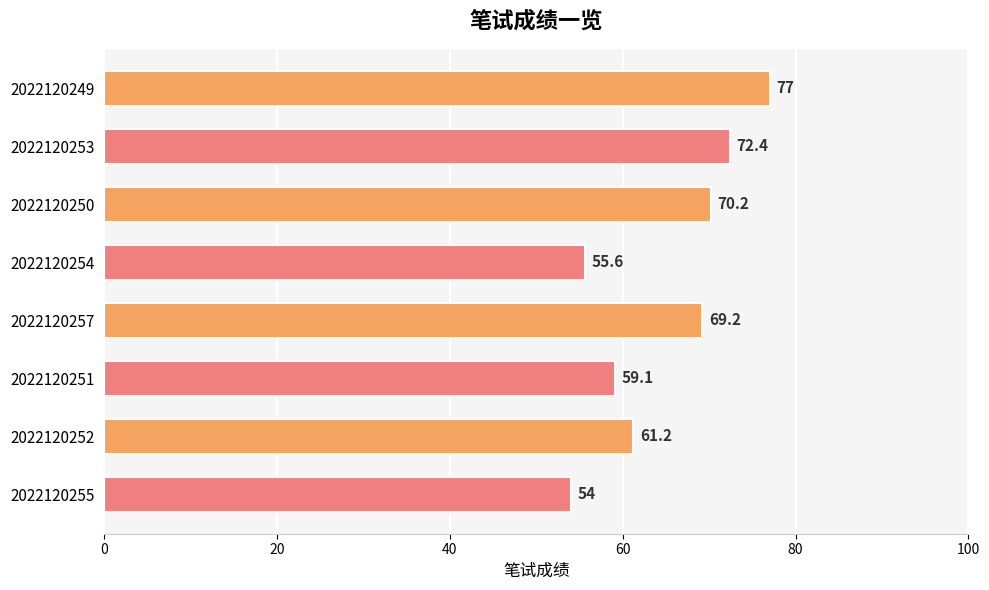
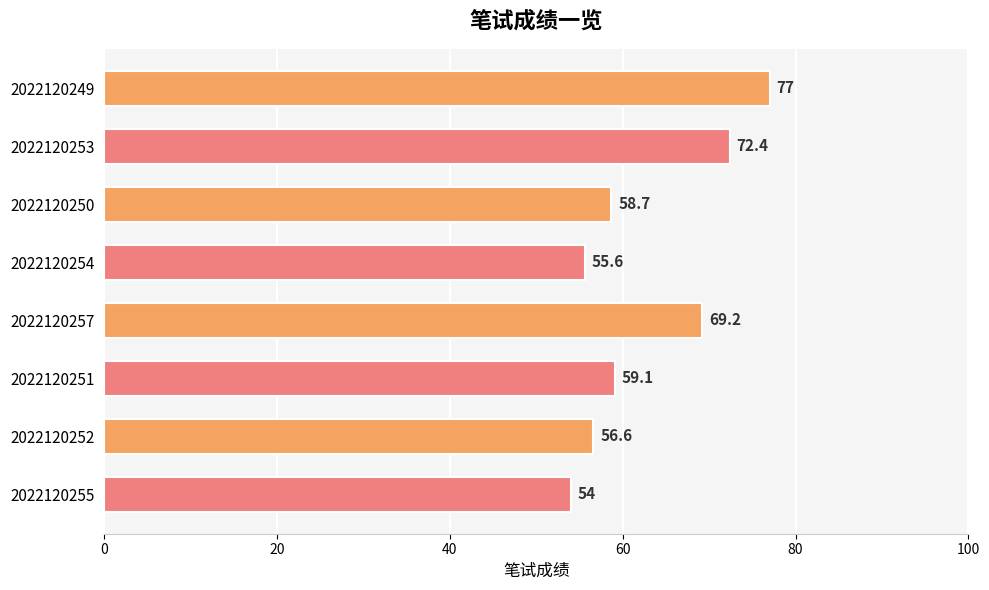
2022120250: 70.2 -> 58.7
2022120252: 61.2 -> 56.6
